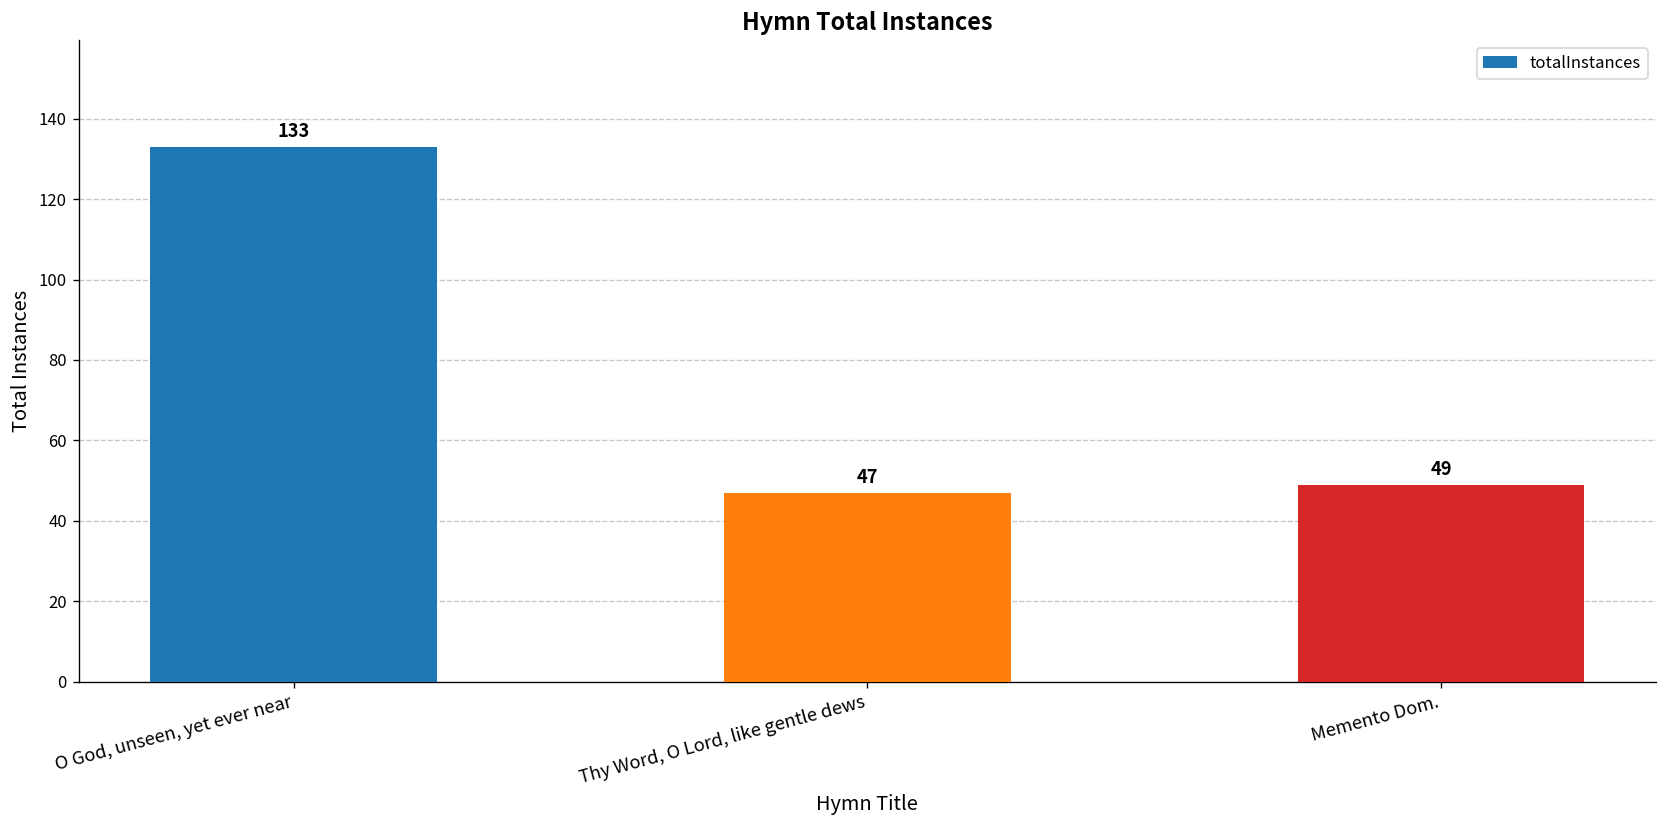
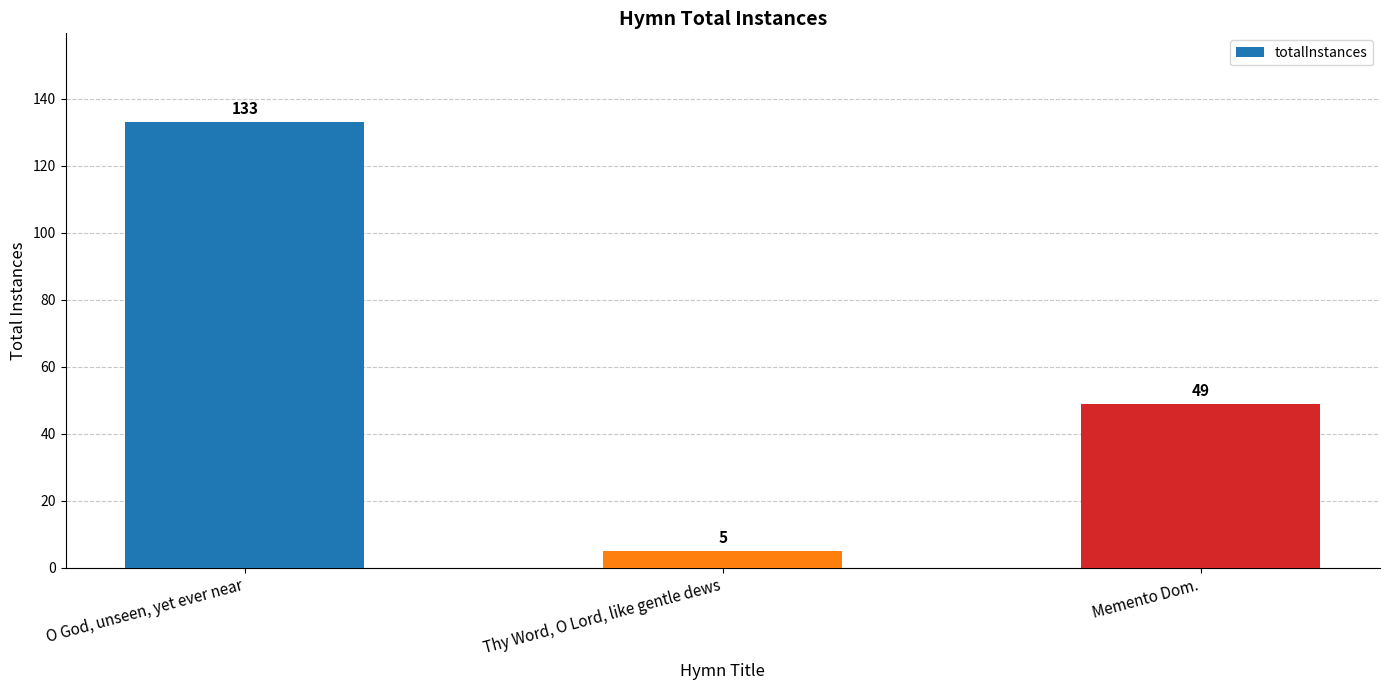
Thy Word, O Lord, like gentle dews: 47 -> 5
